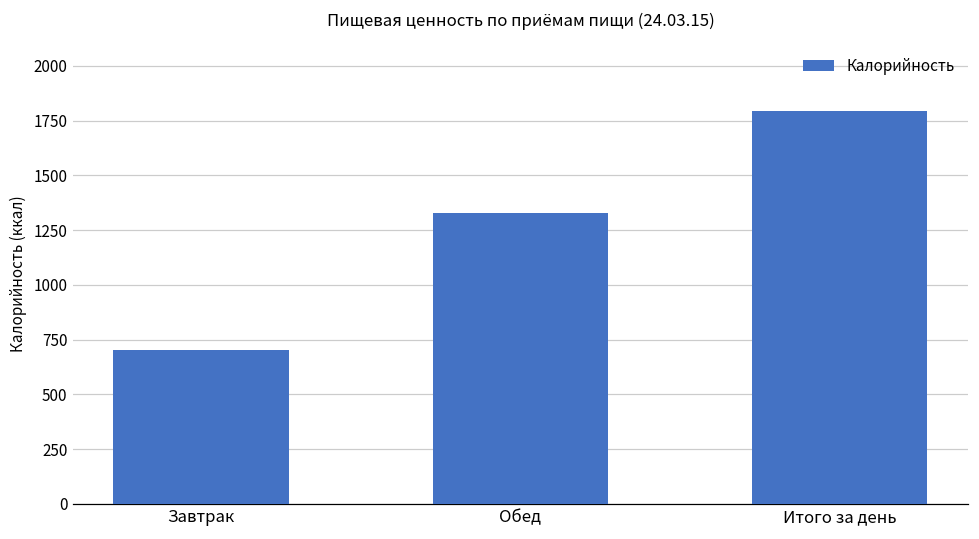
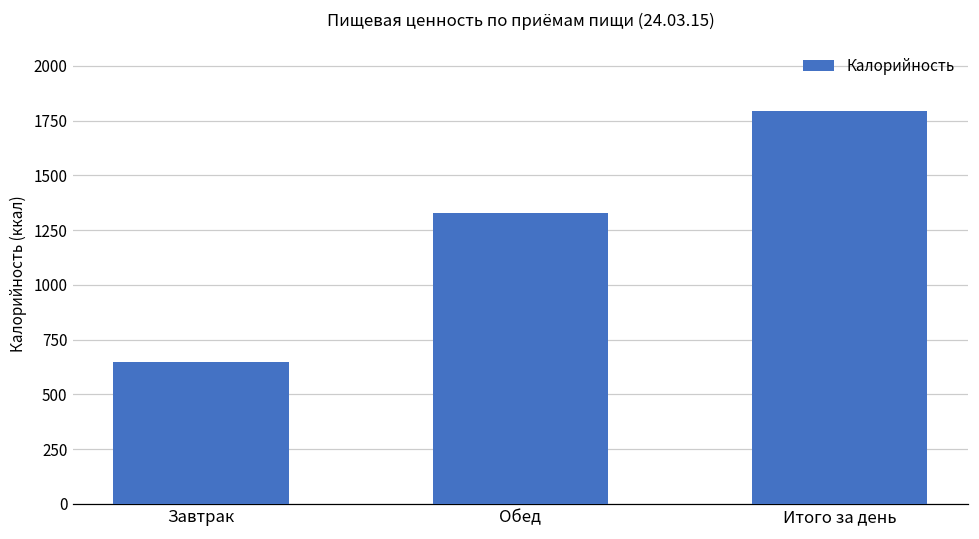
Завтрак: 700 -> 650
